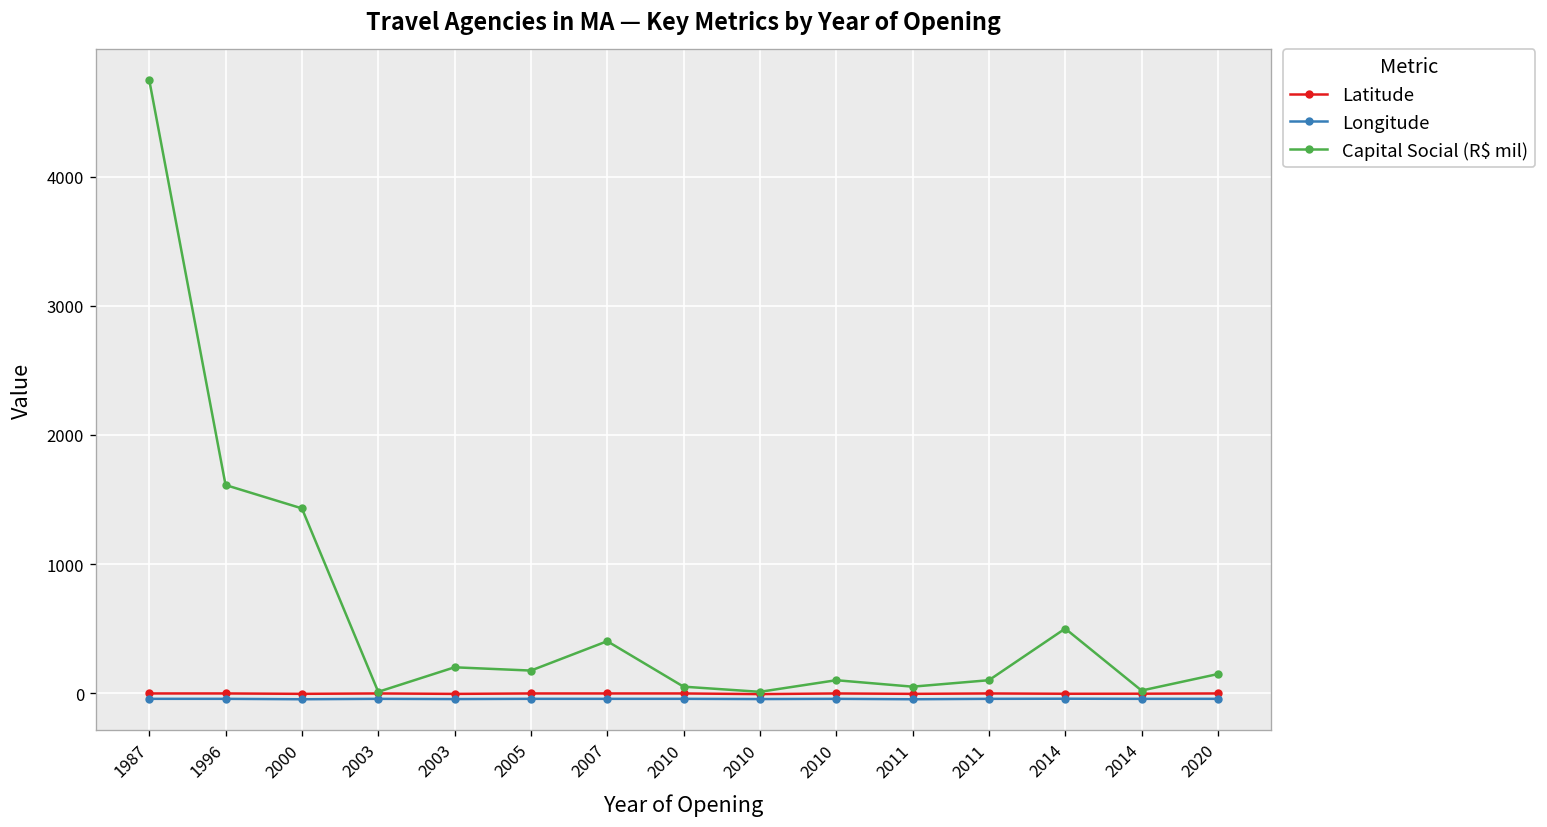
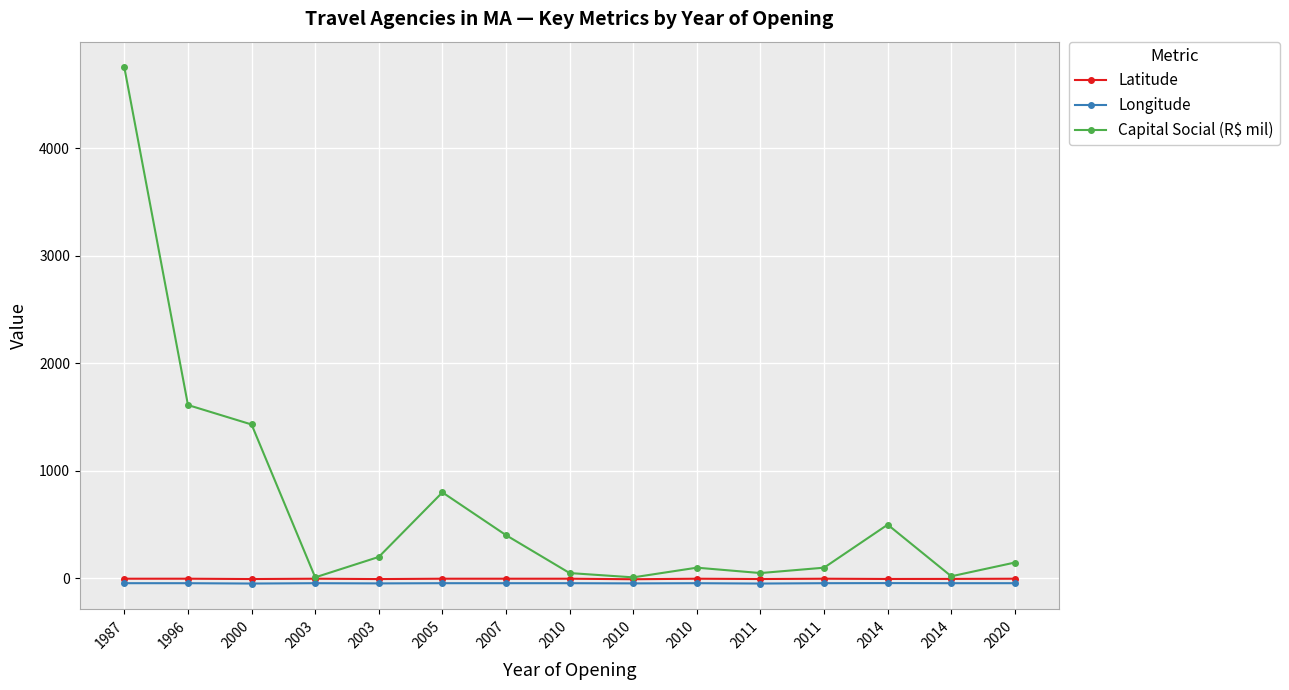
Capital Social (R$ mil), 2005: 170 -> 800
